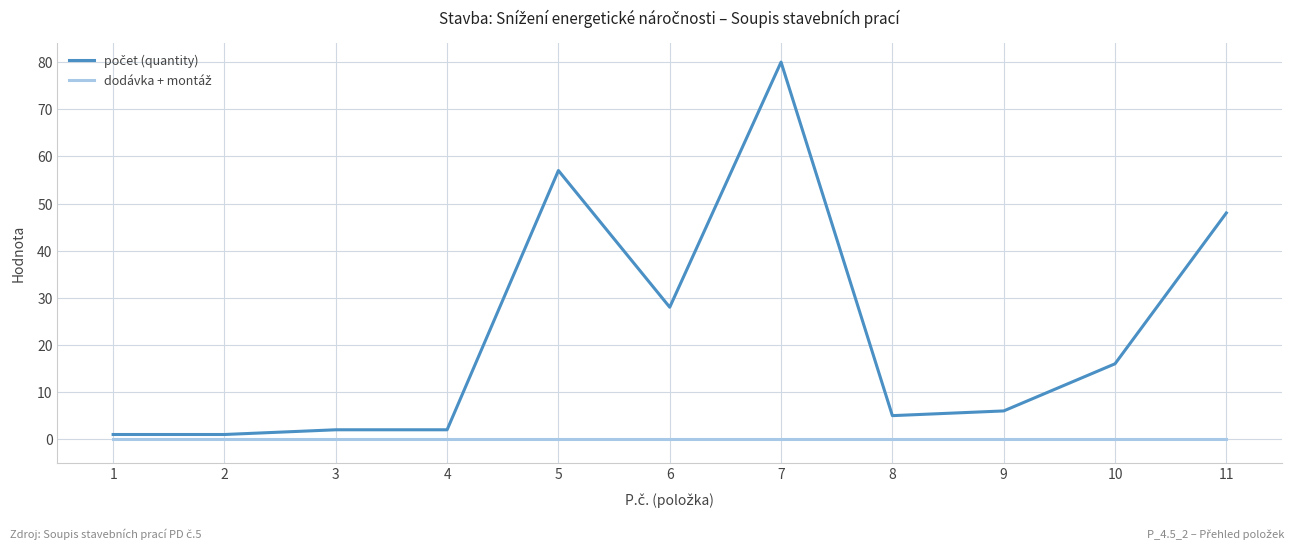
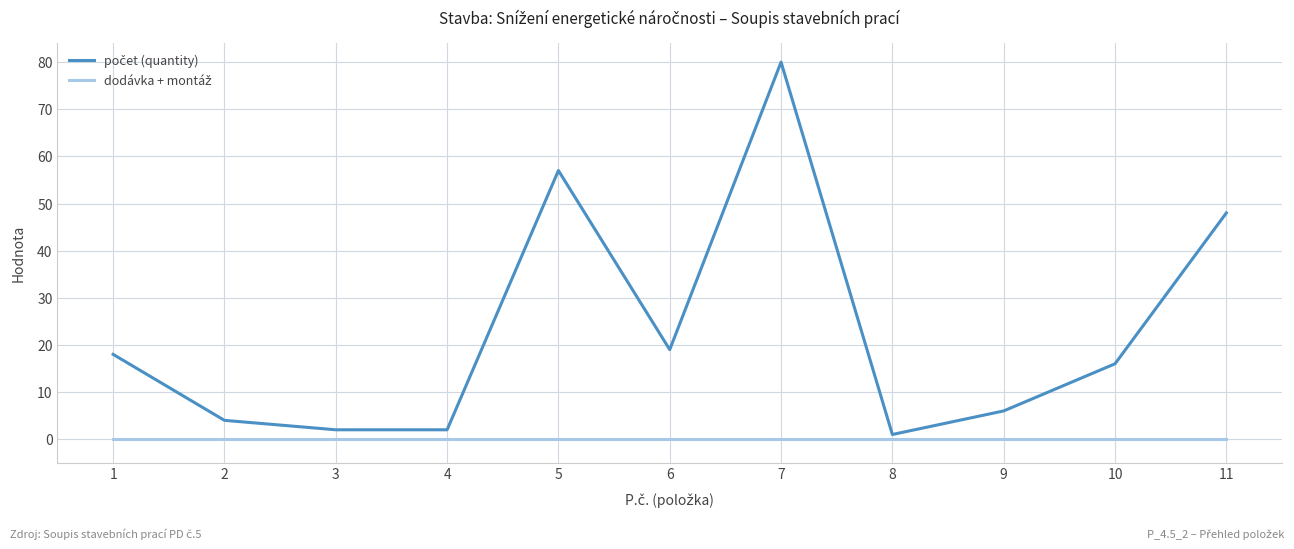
počet (quantity), 1: 1 -> 18
počet (quantity), 2: 1 -> 4
počet (quantity), 6: 28 -> 19
počet (quantity), 8: 5 -> 1
